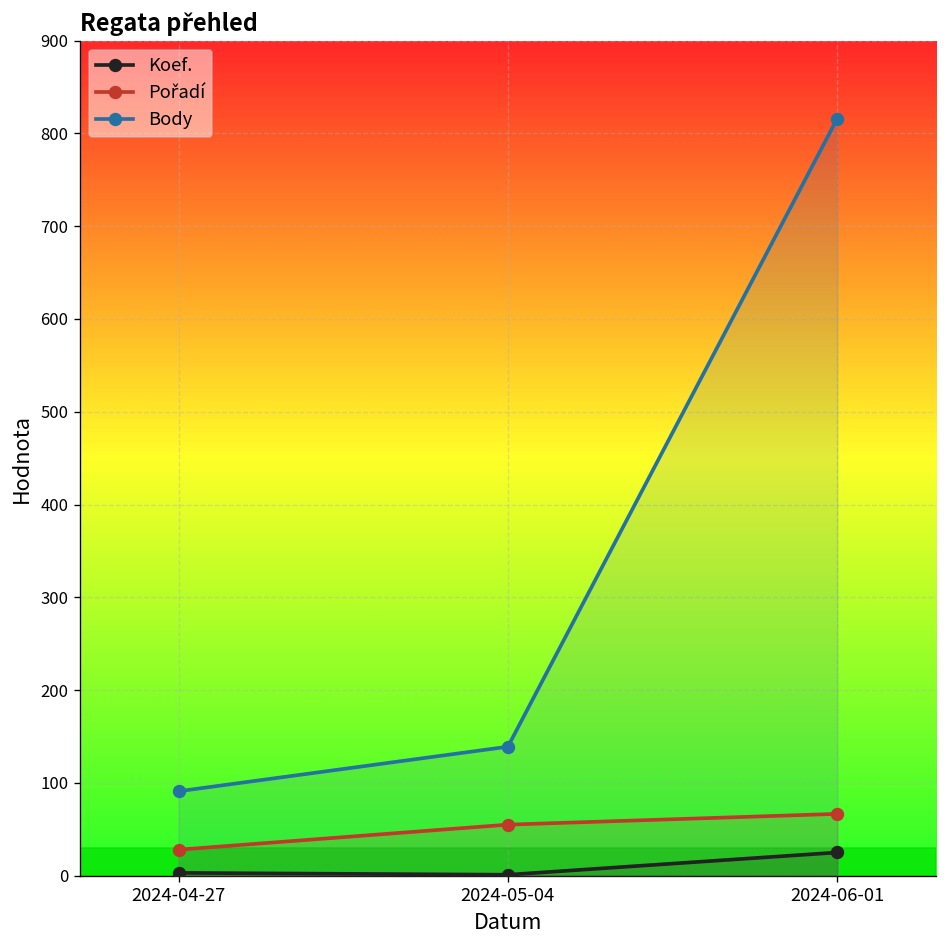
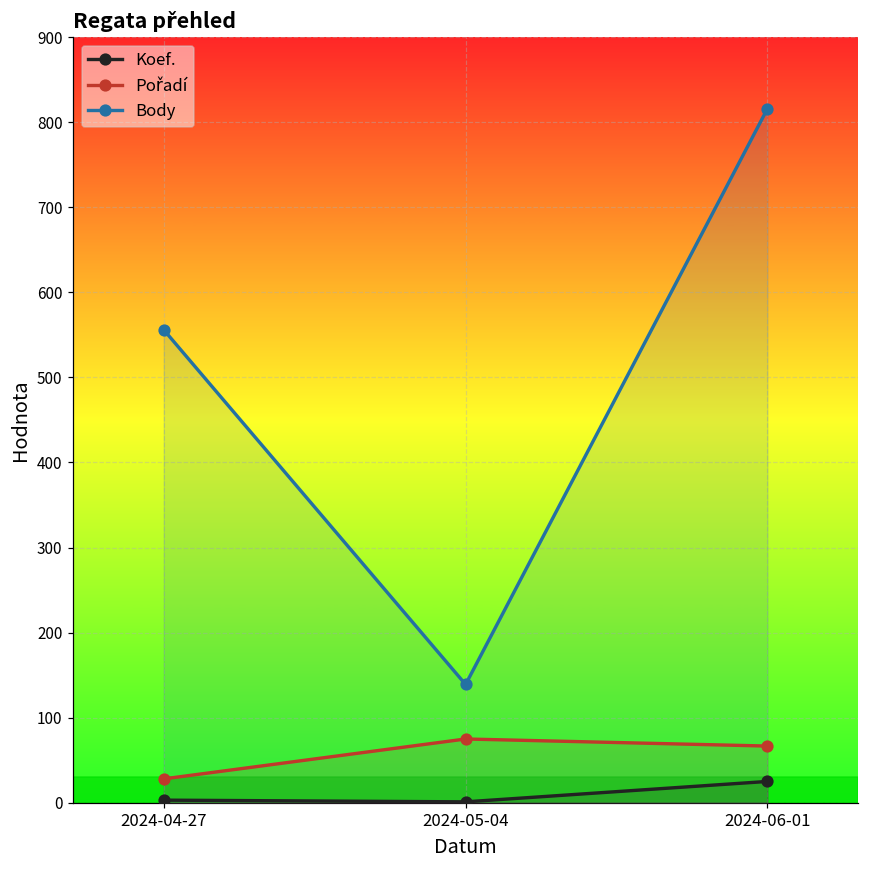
Body, 2024-04-27: 90 -> 560
Pořadí, 2024-05-04: 60 -> 70
